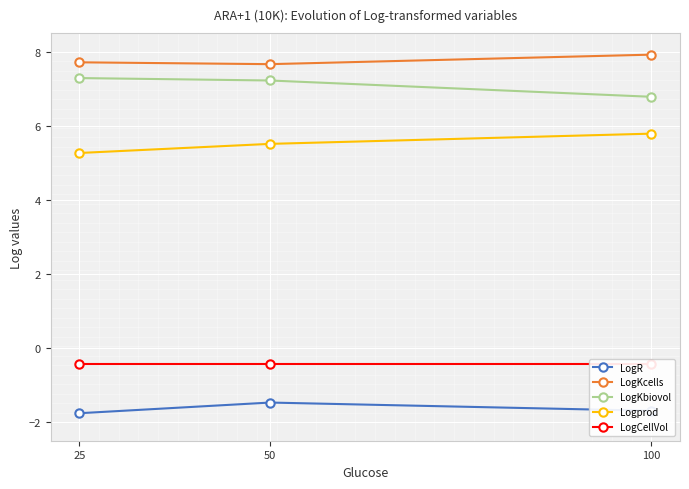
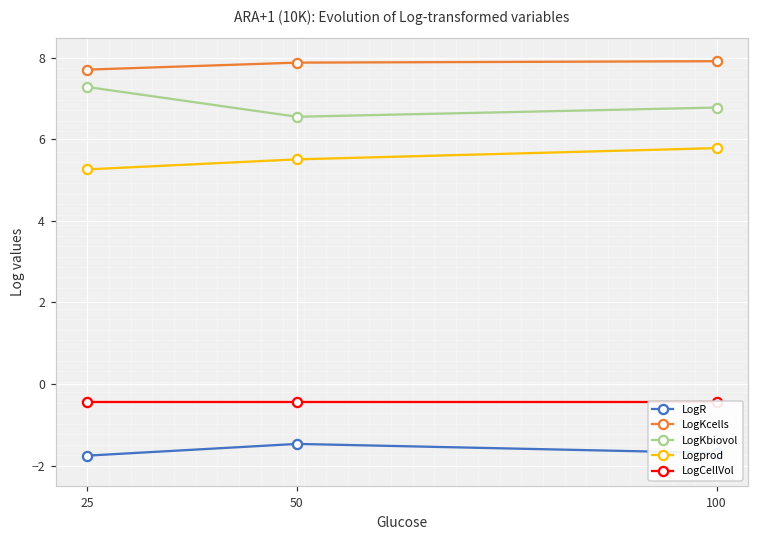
LogKcells, 50: 7.7 -> 7.9
LogKbiovol, 50: 7.2 -> 6.6
